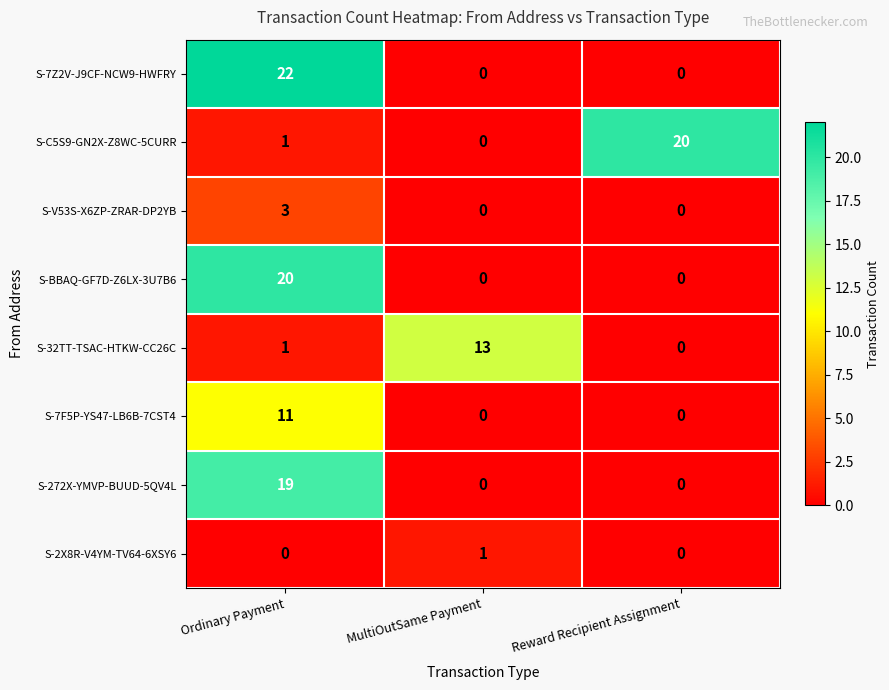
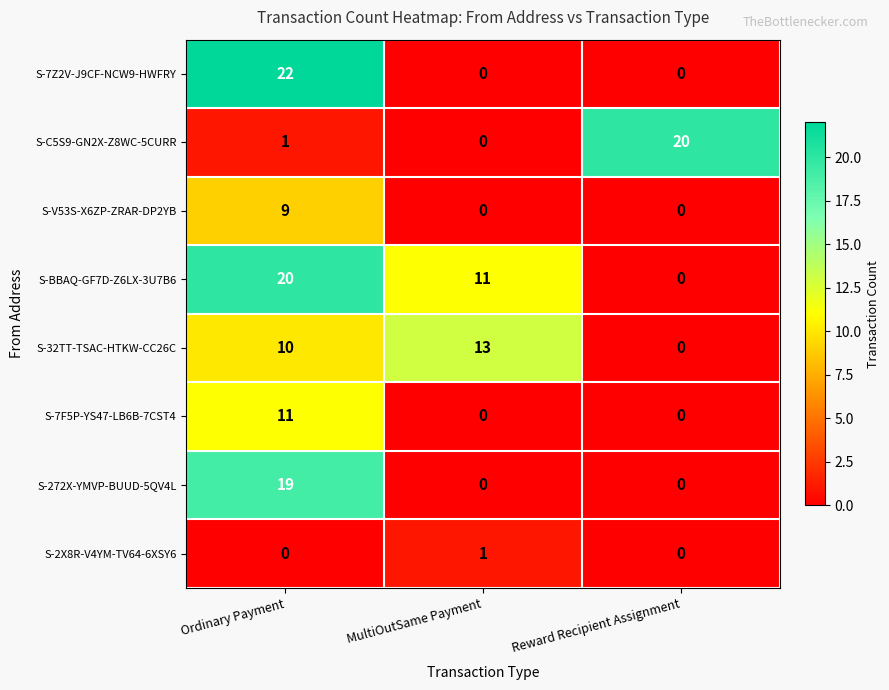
S-V53S-X6ZP-ZRAR-DP2YB, Ordinary Payment: 3 -> 9
S-BBAQ-GF7D-Z6LX-3U7B6, MultiOutSame Payment: 0 -> 11
S-32TT-TSAC-HTKW-CC26C, Ordinary Payment: 1 -> 10
